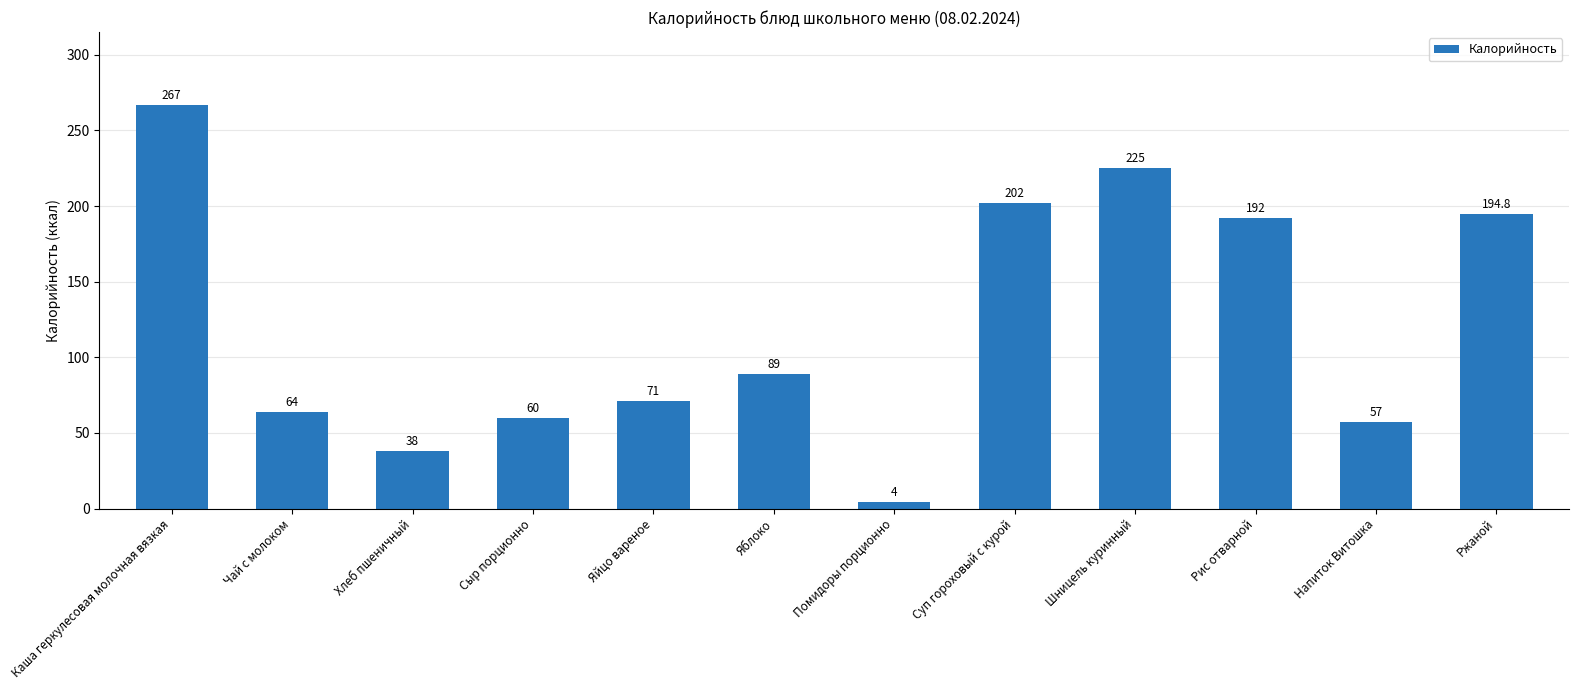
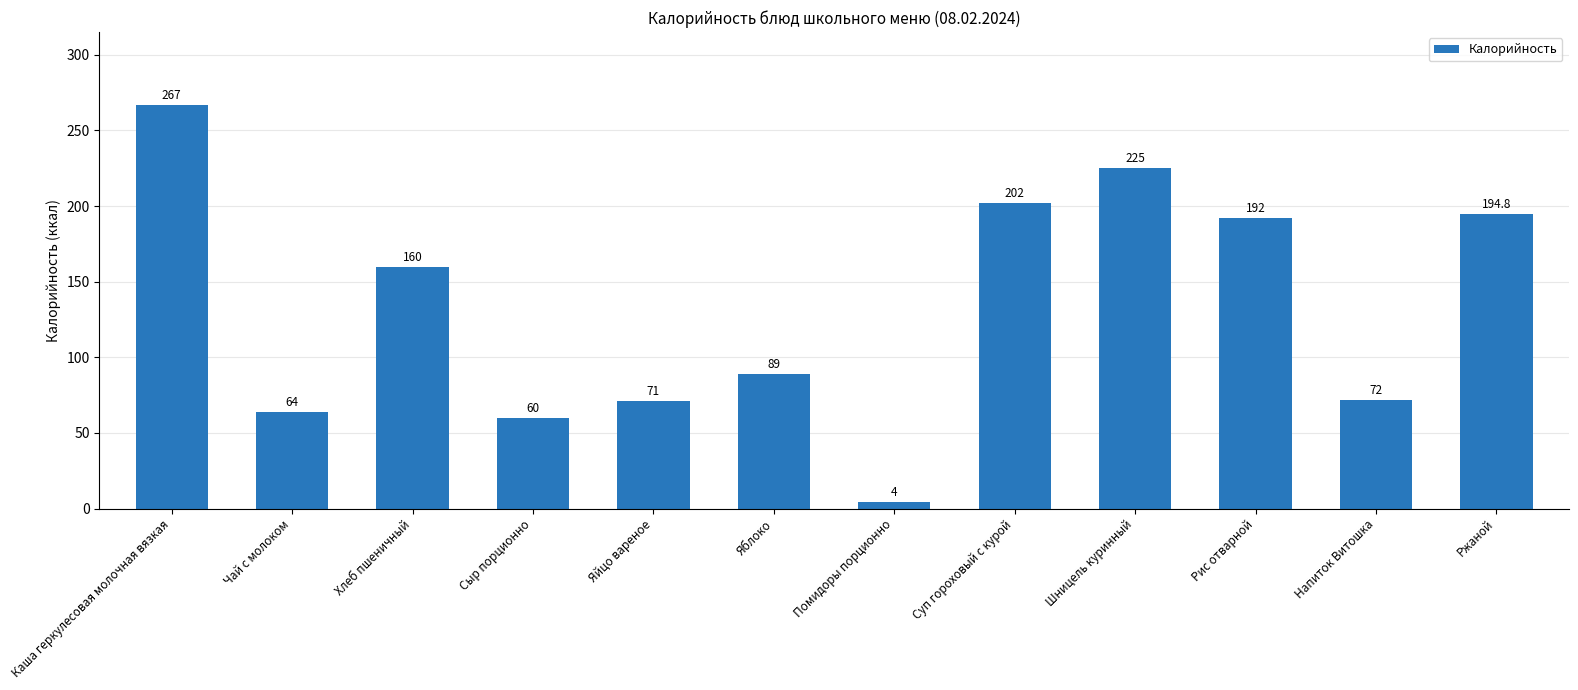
Хлеб пшеничный: 38 -> 160
Напиток Витошка: 57 -> 72
